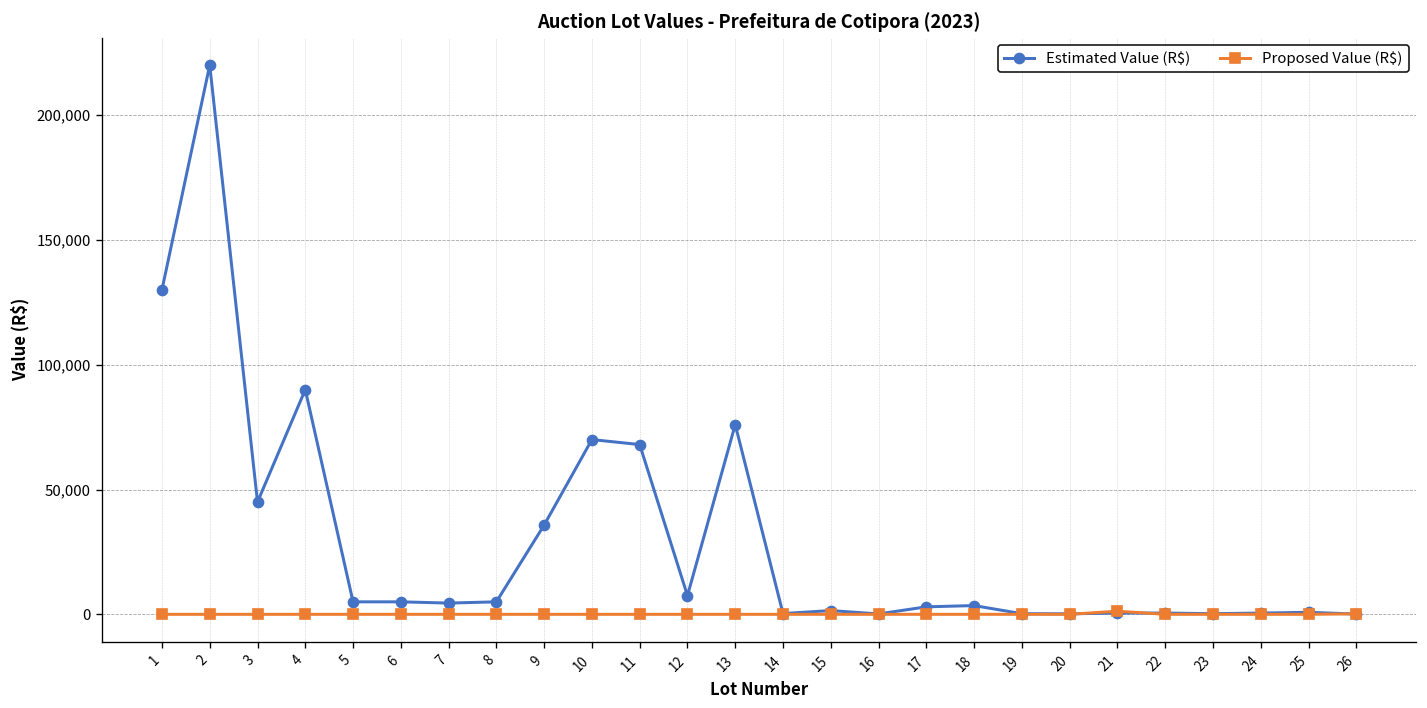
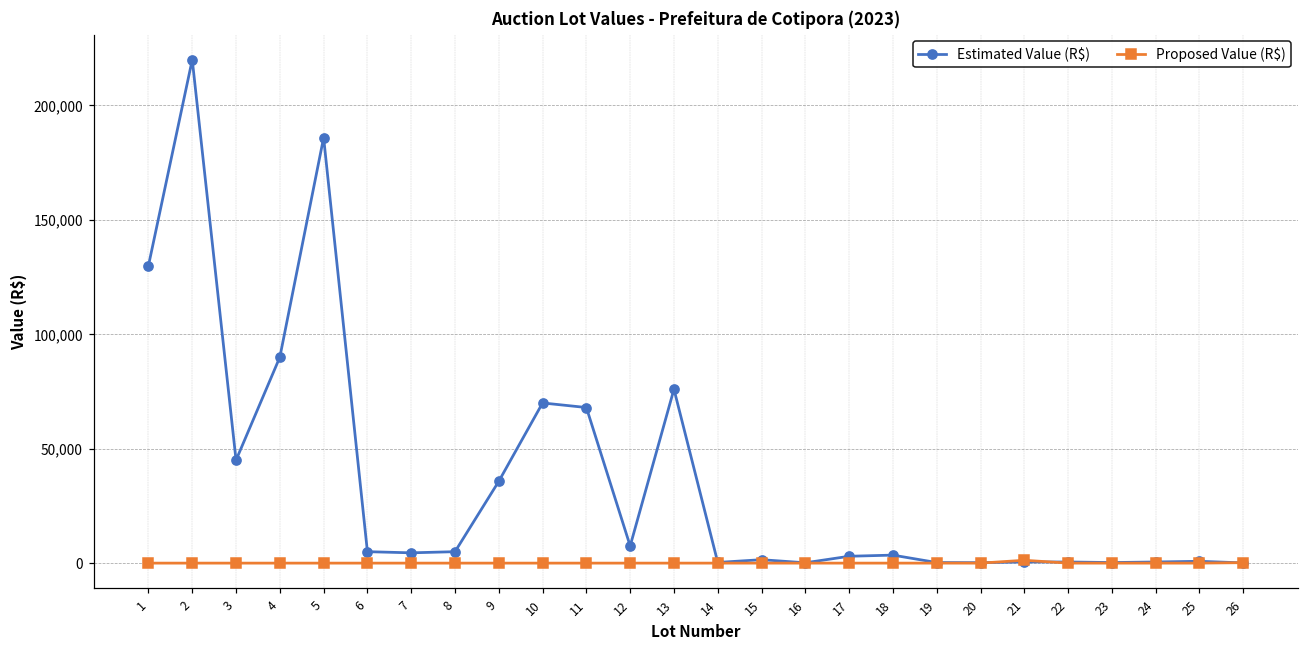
Estimated Value (R$), 5: 5,000 -> 186,000
